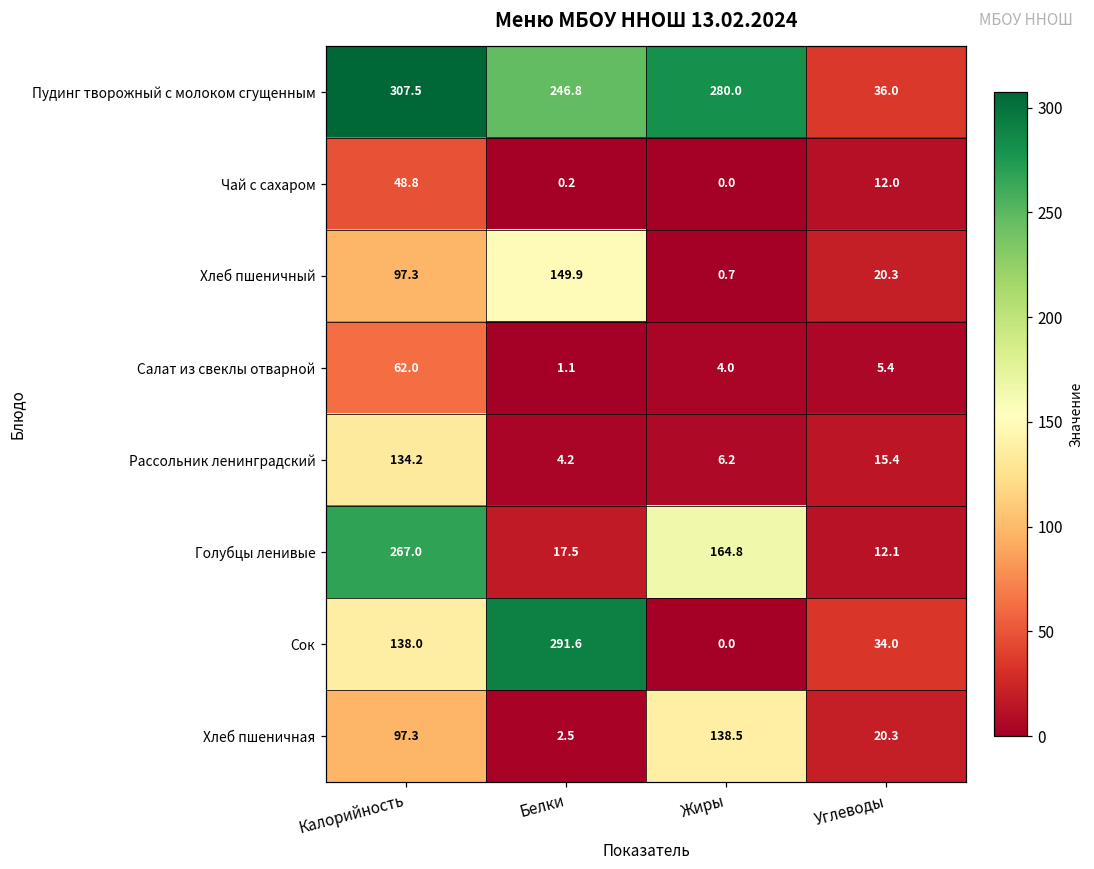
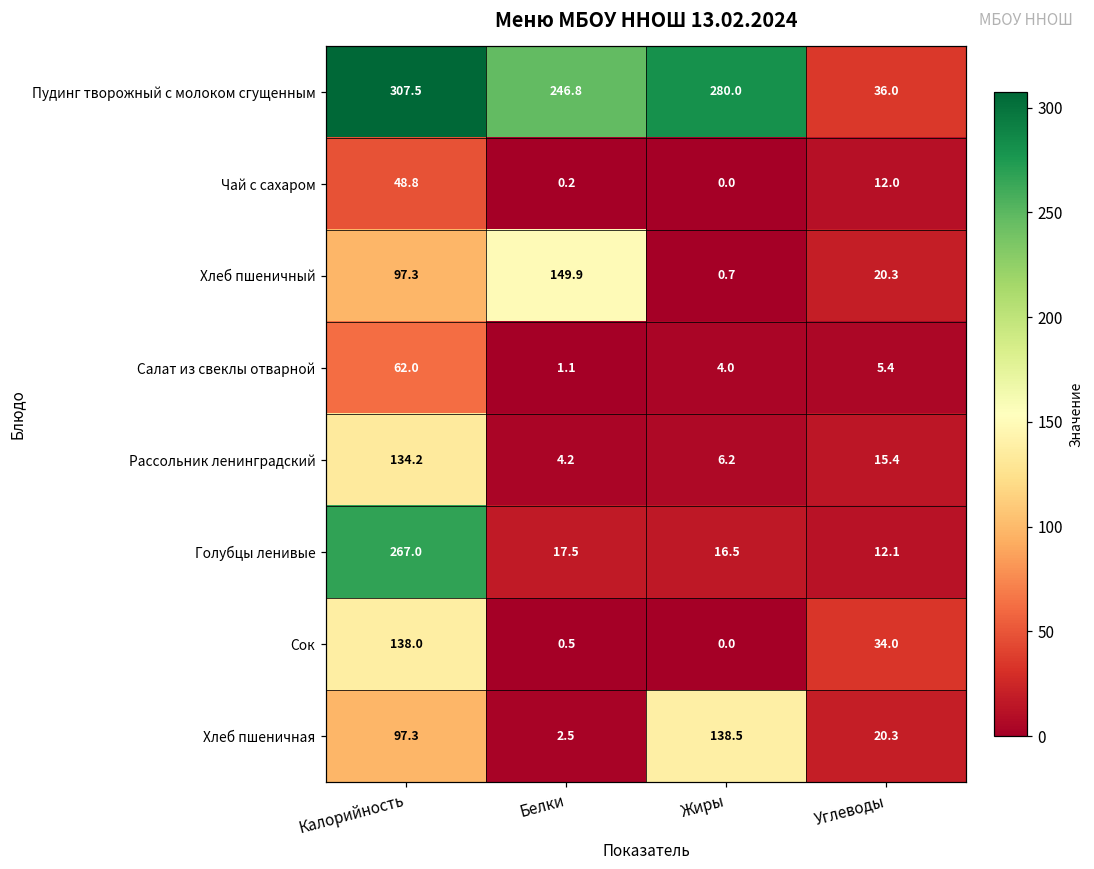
Голубцы ленивые, Жиры: 164.8 -> 16.5
Сок, Белки: 291.6 -> 0.5
